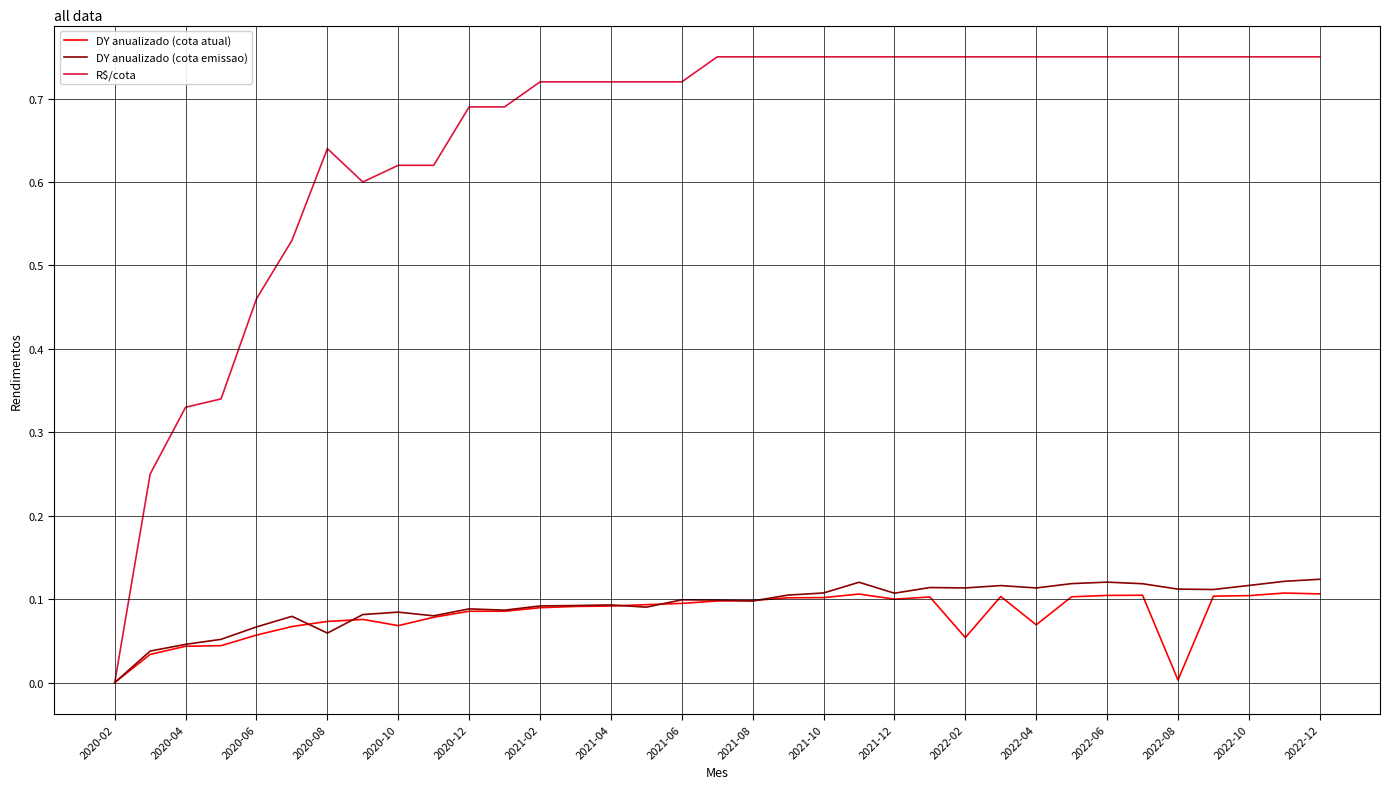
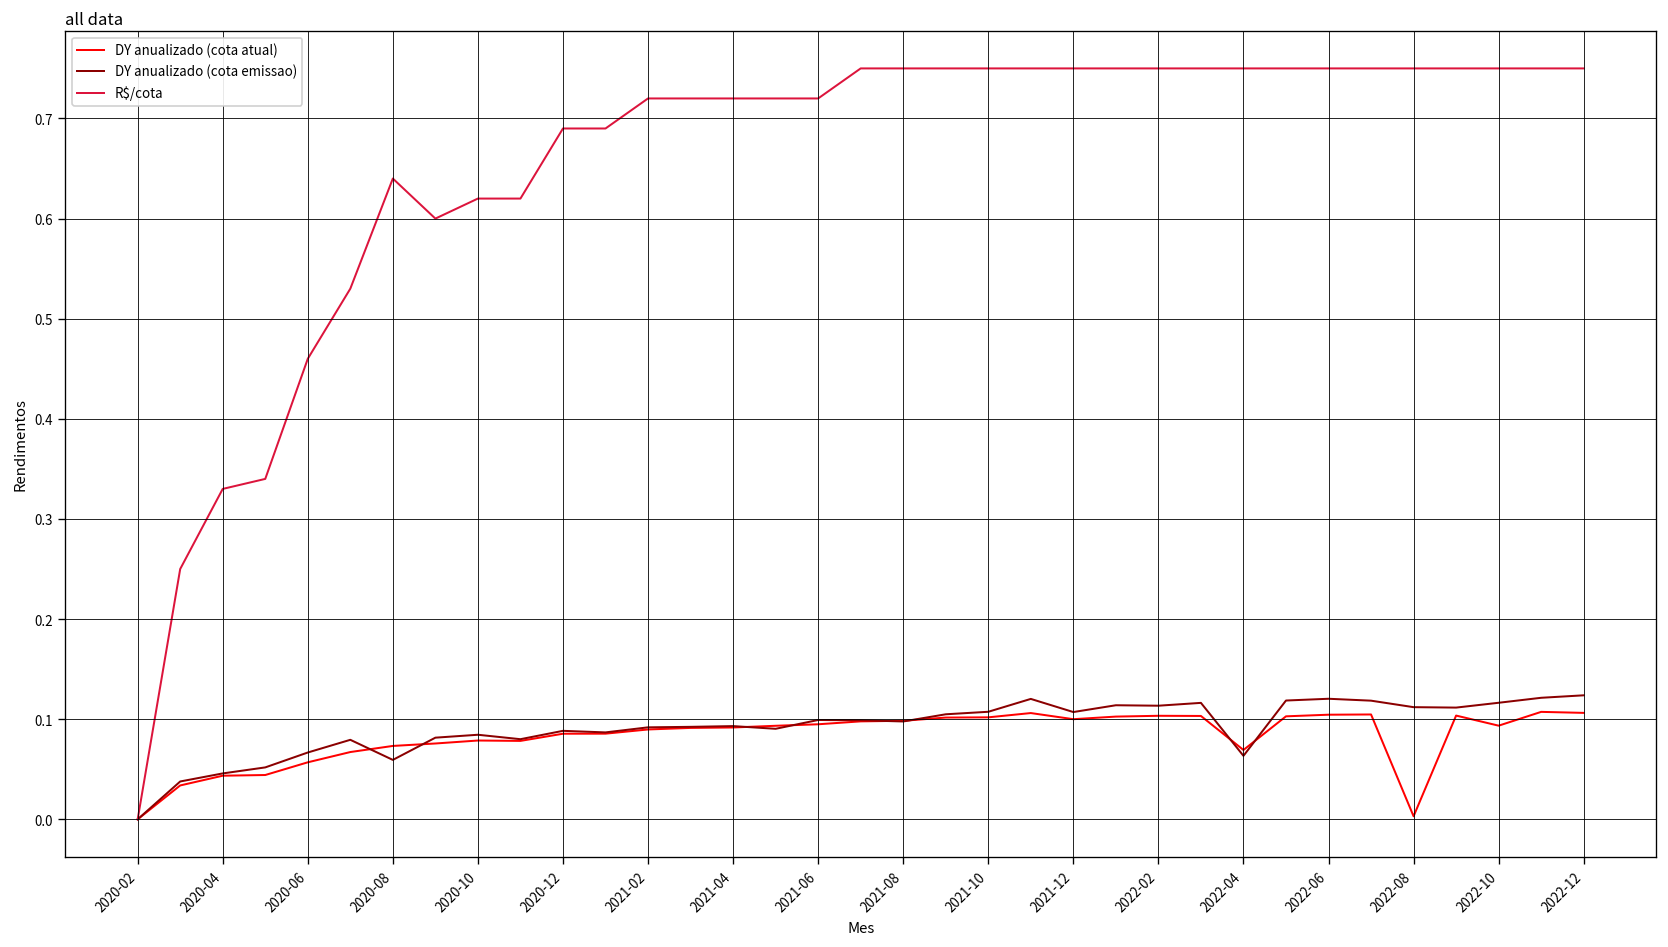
DY anualizado (cota atual), 2020-10: 0.07 -> 0.08
DY anualizado (cota atual), 2022-02: 0.05 -> 0.10
DY anualizado (cota emissao), 2022-04: 0.11 -> 0.06
DY anualizado (cota atual), 2022-10: 0.10 -> 0.09
